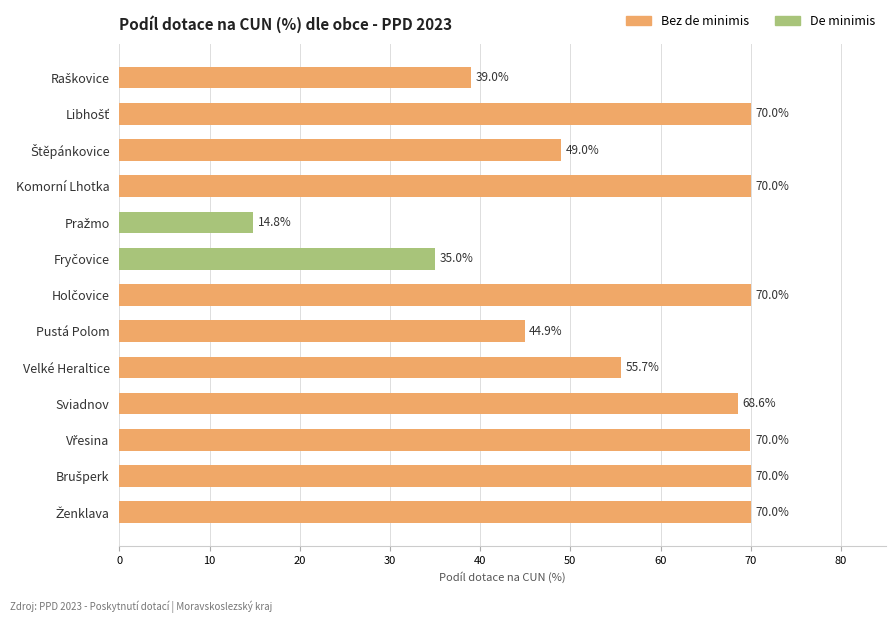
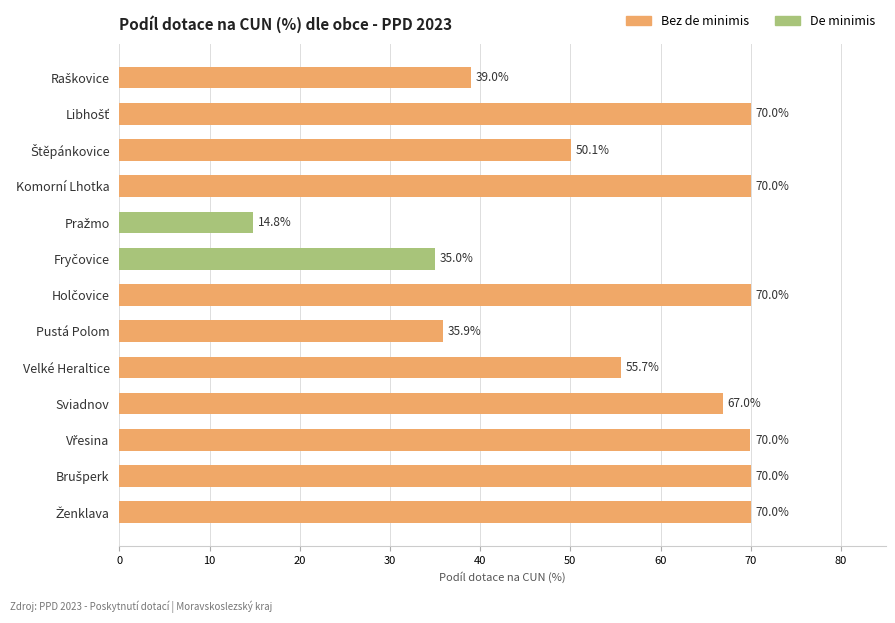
Štěpánkovice: 49.0% -> 50.1%
Pustá Polom: 44.9% -> 35.9%
Sviadnov: 68.6% -> 67.0%
